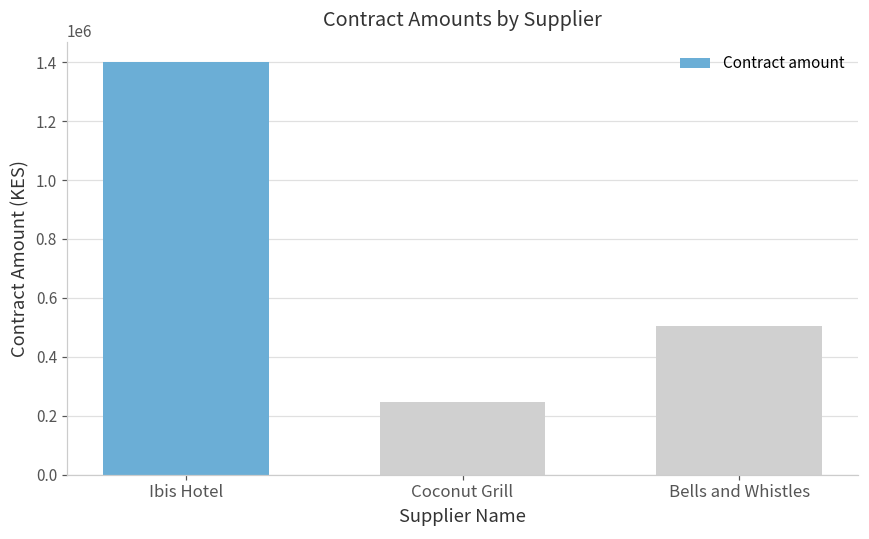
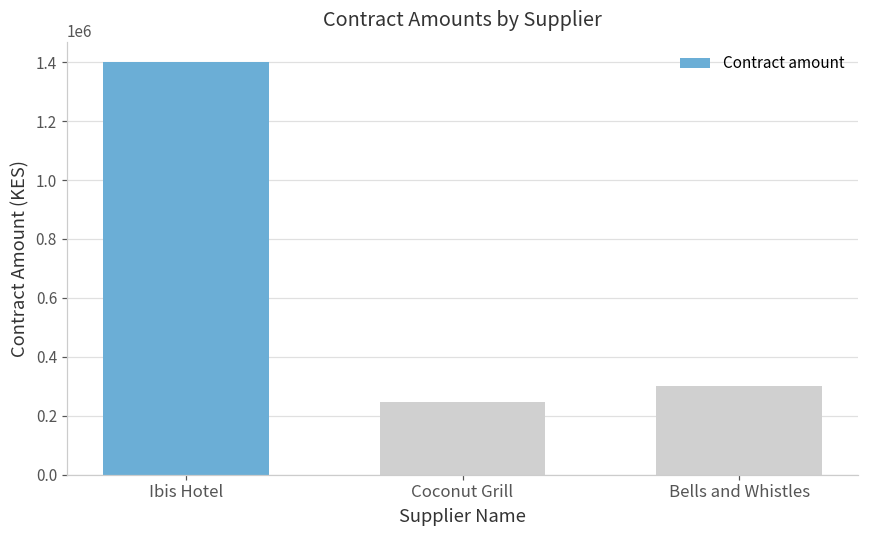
Bells and Whistles: 500000 -> 300000
